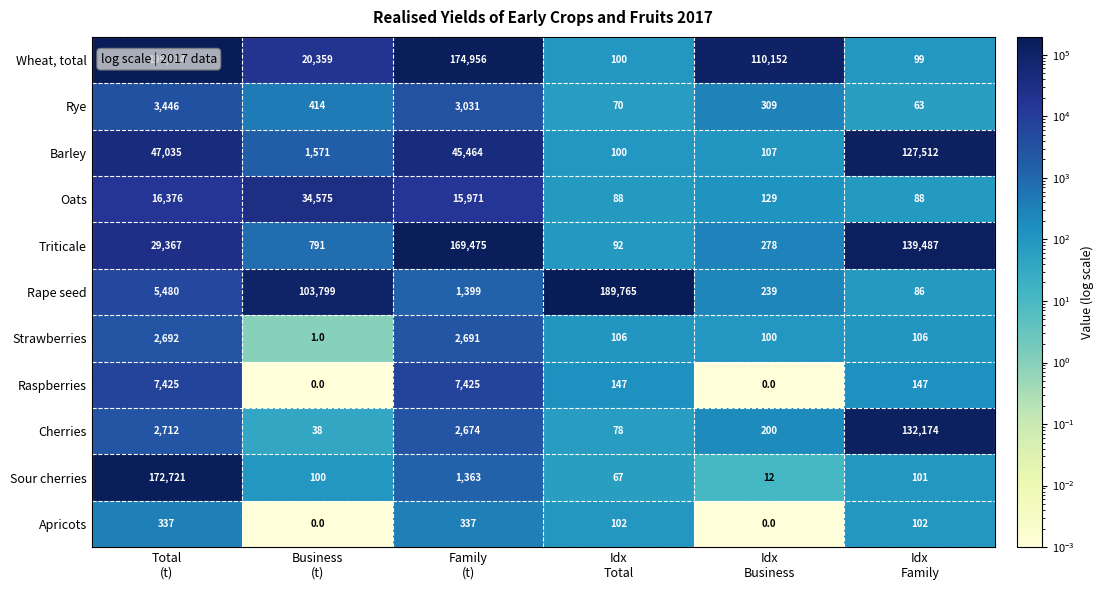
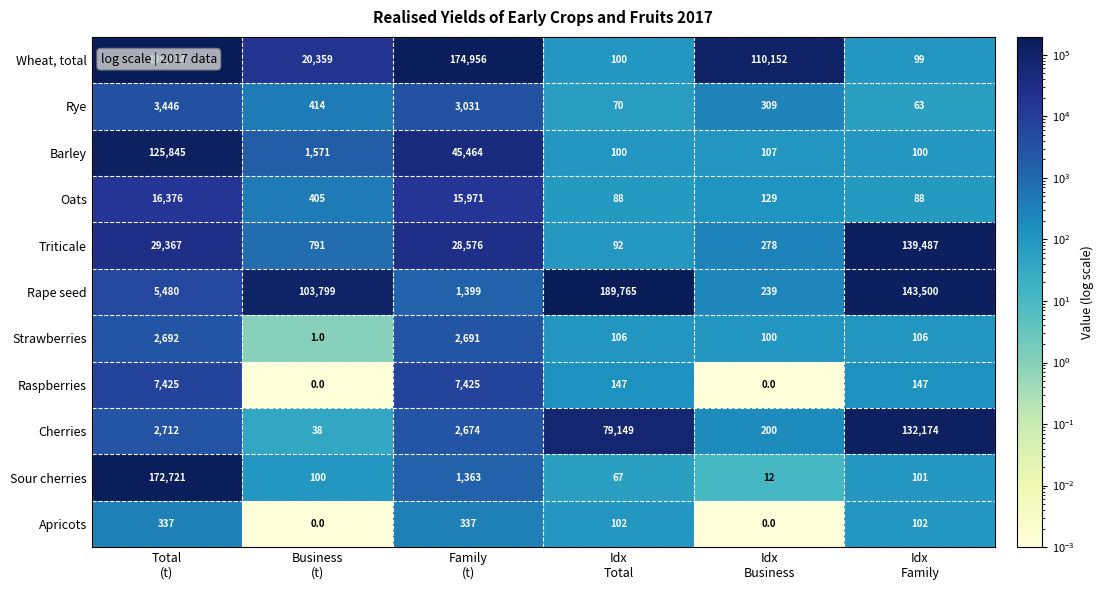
Barley, Total (t): 47,035 -> 125,845
Barley, Idx Family: 127,512 -> 100
Oats, Business (t): 34,575 -> 405
Triticale, Family (t): 169,475 -> 28,576
Rape seed, Idx Family: 86 -> 143,500
Cherries, Idx Total: 78 -> 79,149
